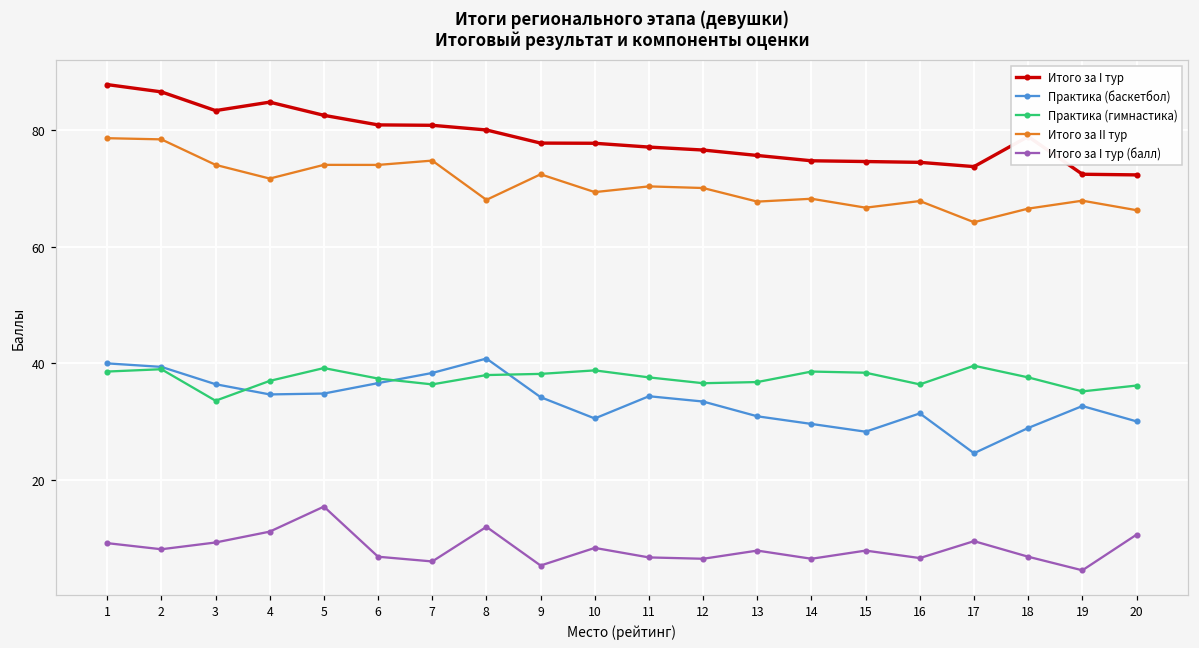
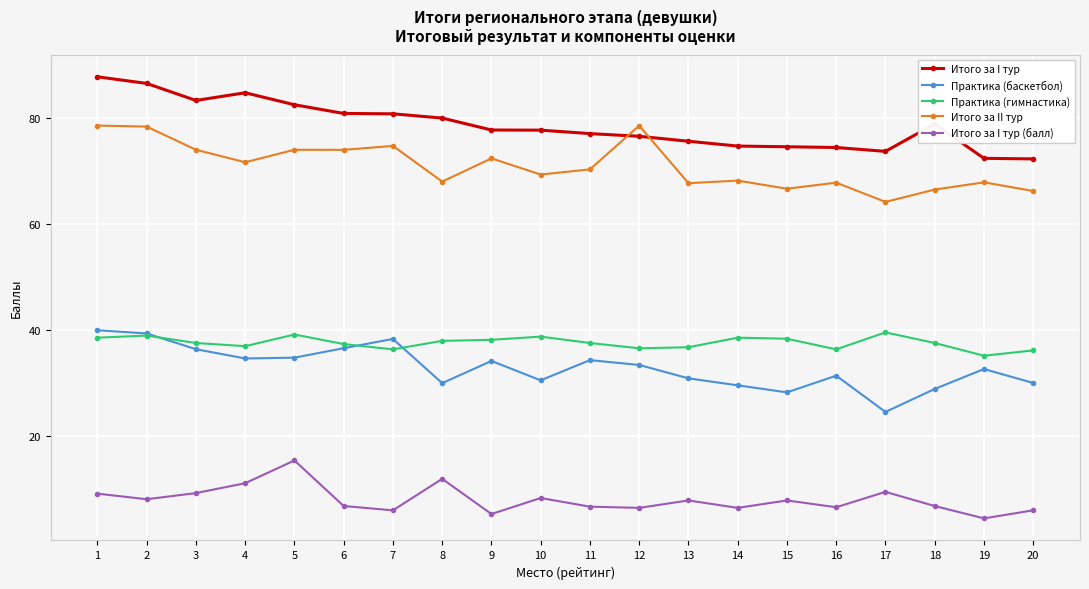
Практика (гимнастика), 3: 34 -> 38
Практика (баскетбол), 8: 41 -> 30
Итого за II тур, 12: 70 -> 79
Итого за I тур (балл), 20: 11 -> 6
